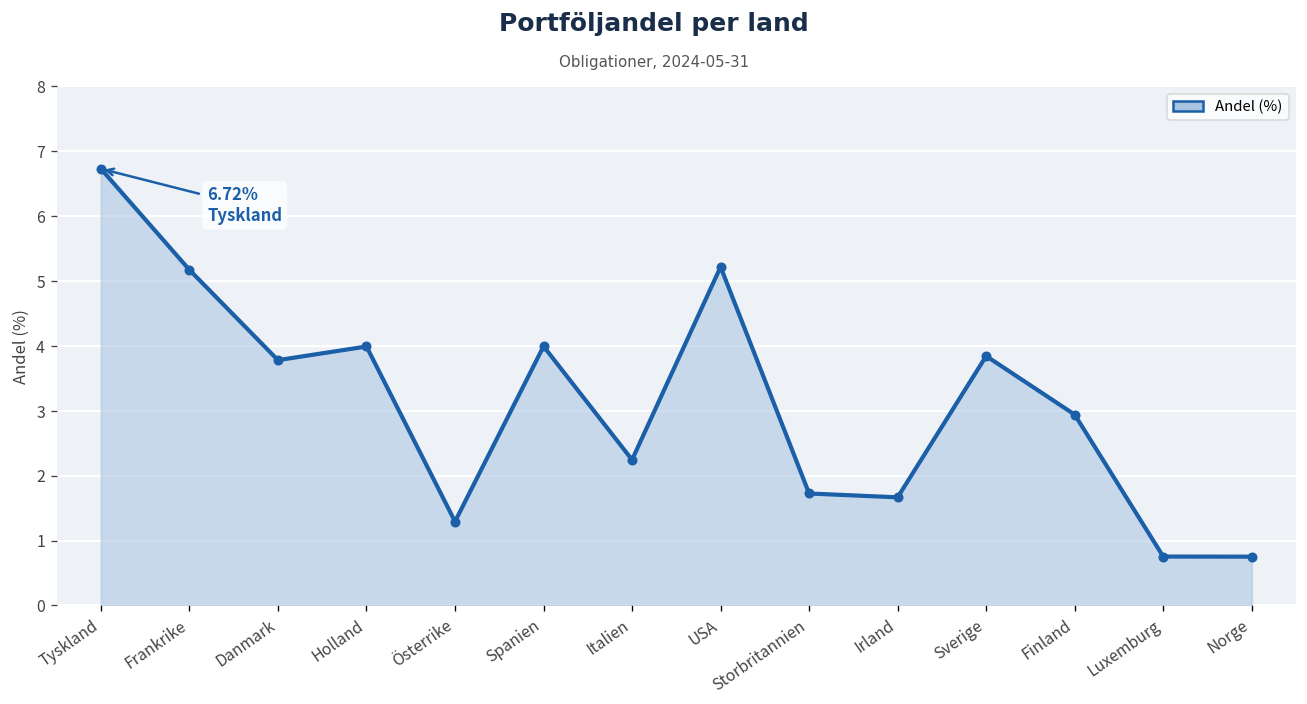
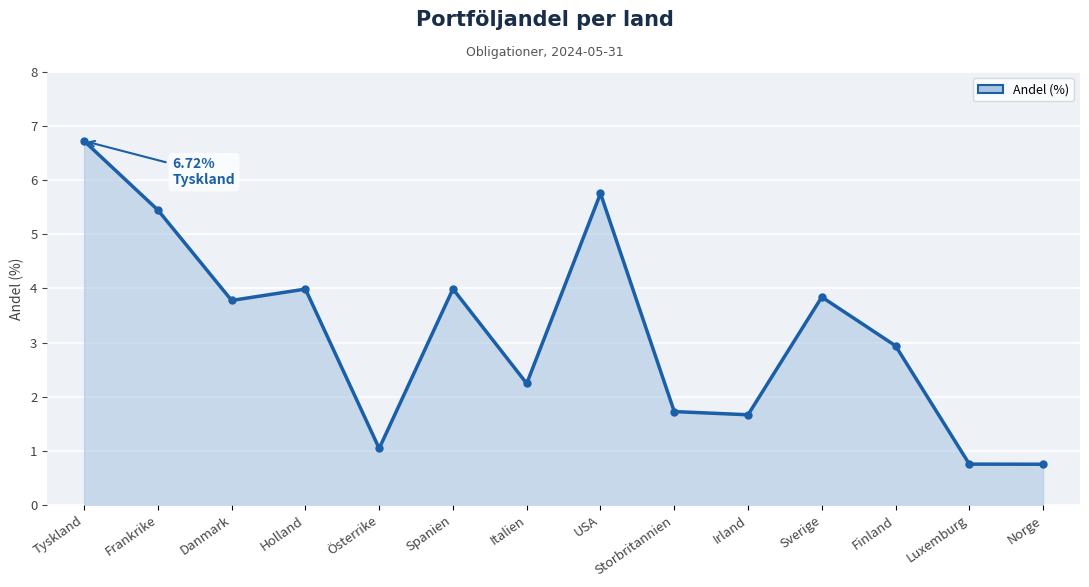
Frankrike: 5.2 -> 5.4
Österrike: 1.3 -> 1.0
USA: 5.2 -> 5.8
